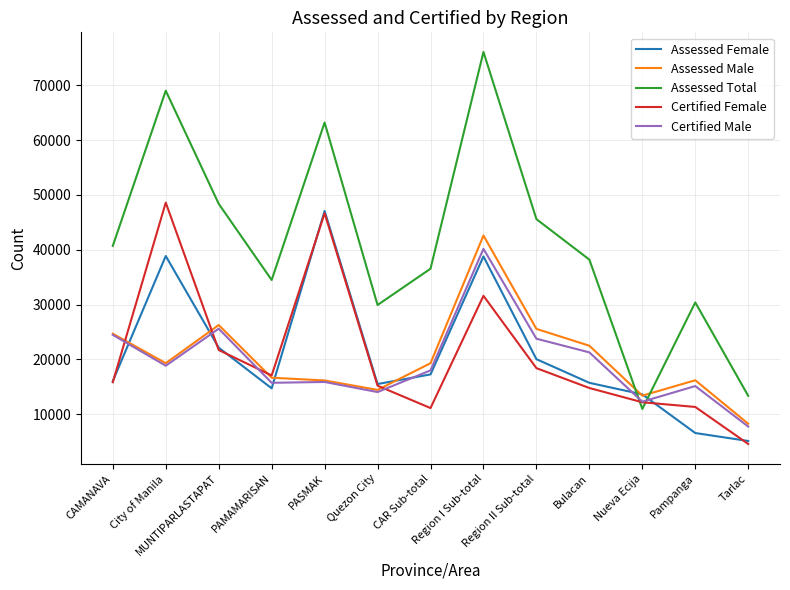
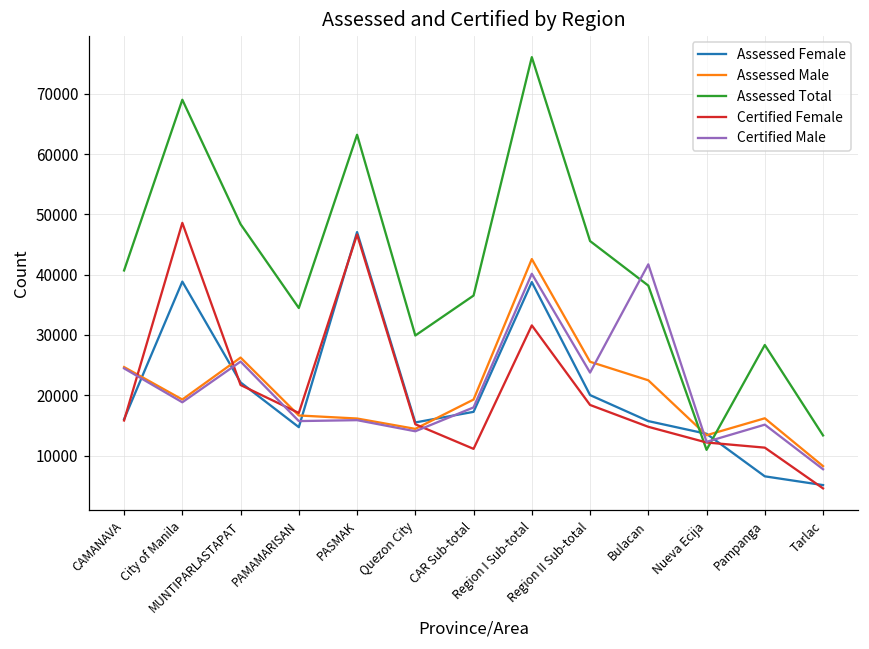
Certified Male, Bulacan: 21000 -> 42000
Assessed Total, Pampanga: 30000 -> 28000
